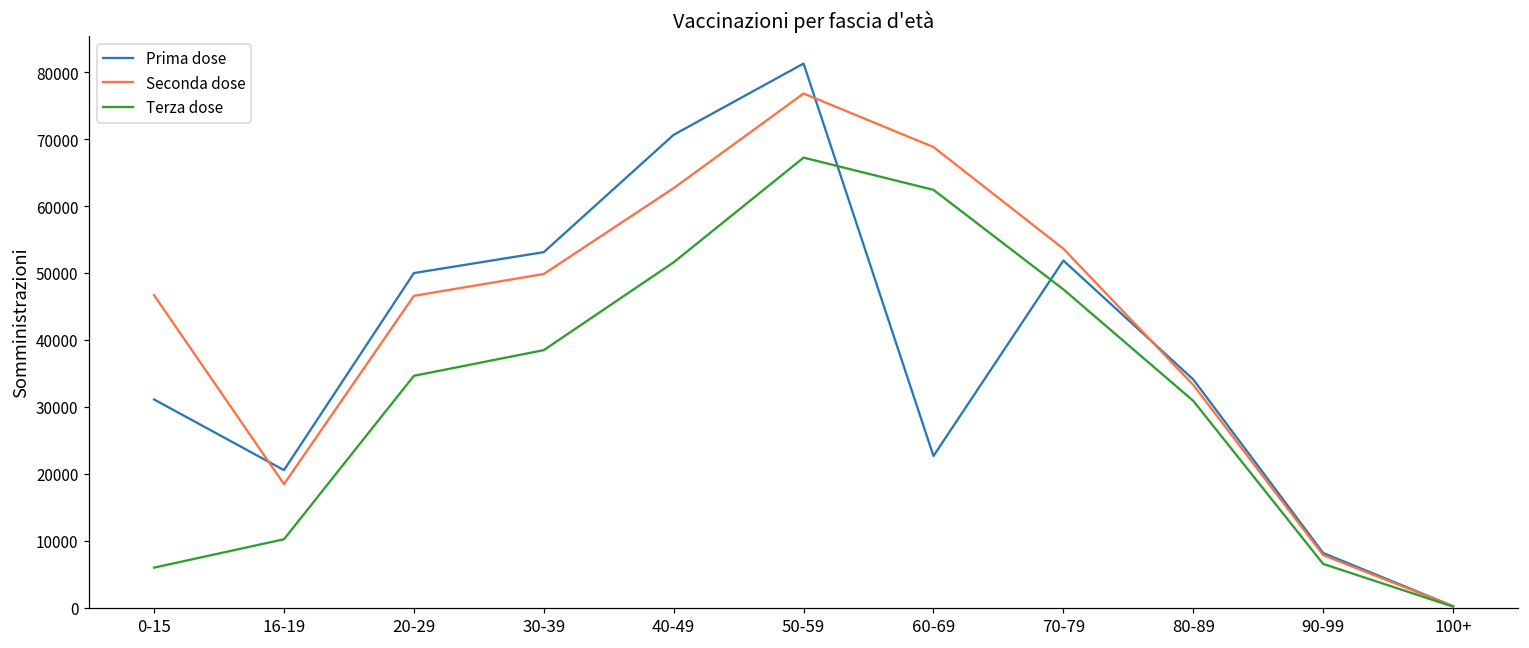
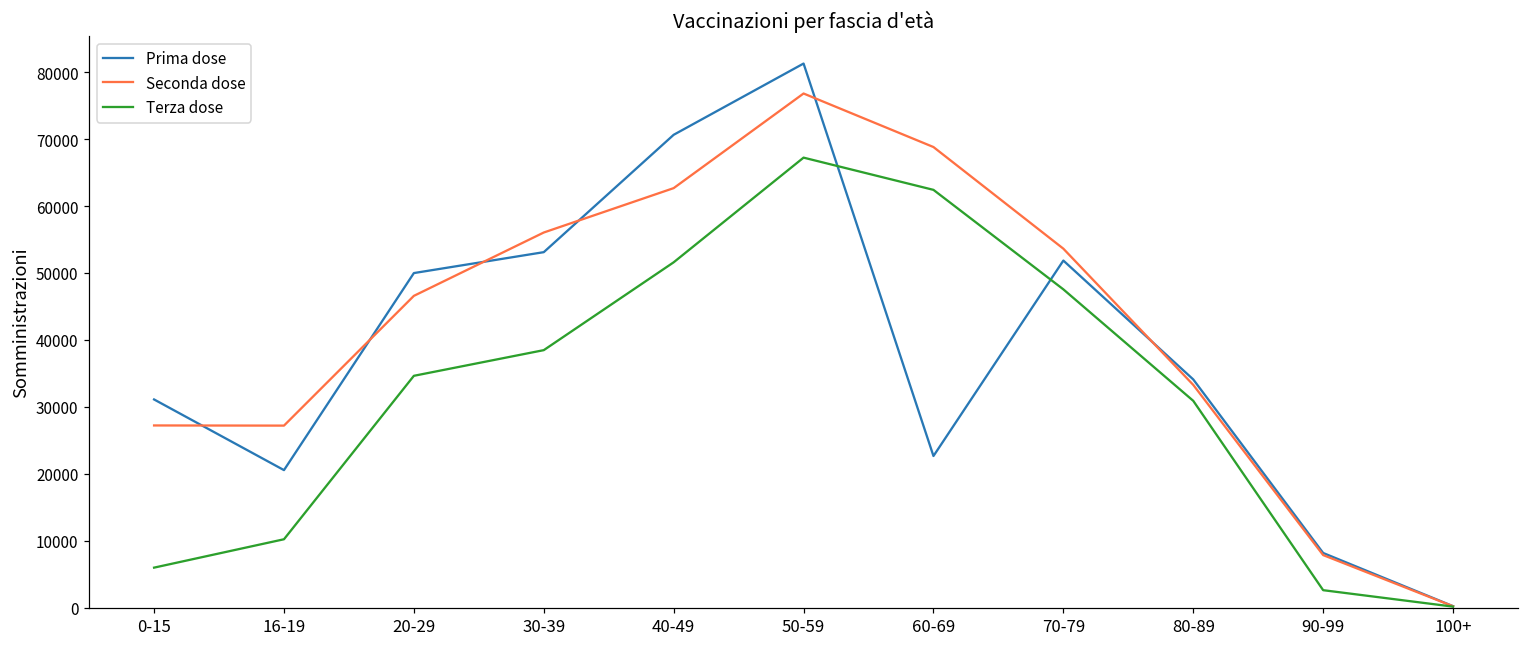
Seconda dose, 0-15: 47000 -> 27000
Seconda dose, 16-19: 18000 -> 27000
Seconda dose, 30-39: 50000 -> 56000
Terza dose, 90-99: 7000 -> 3000
